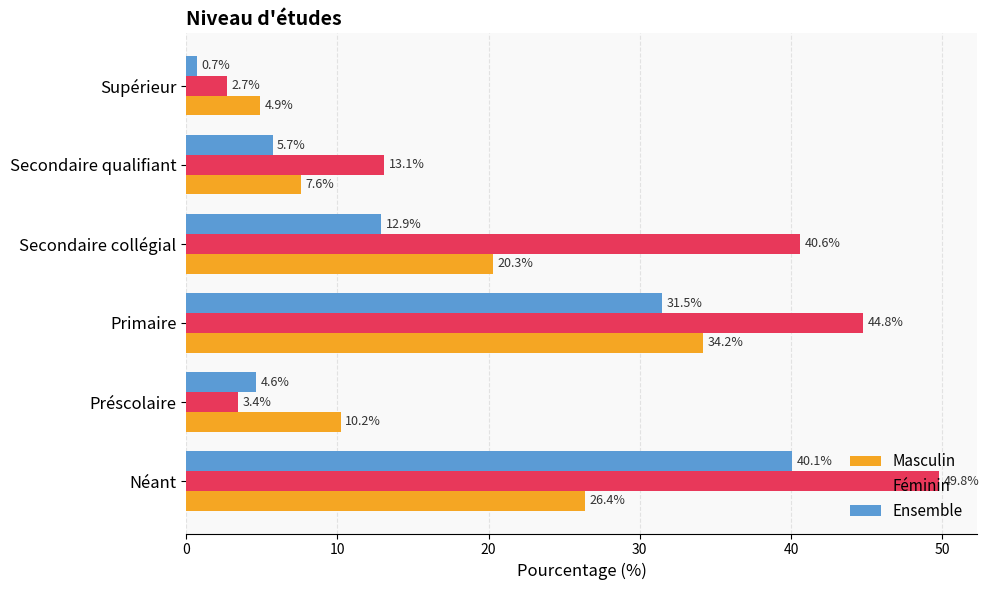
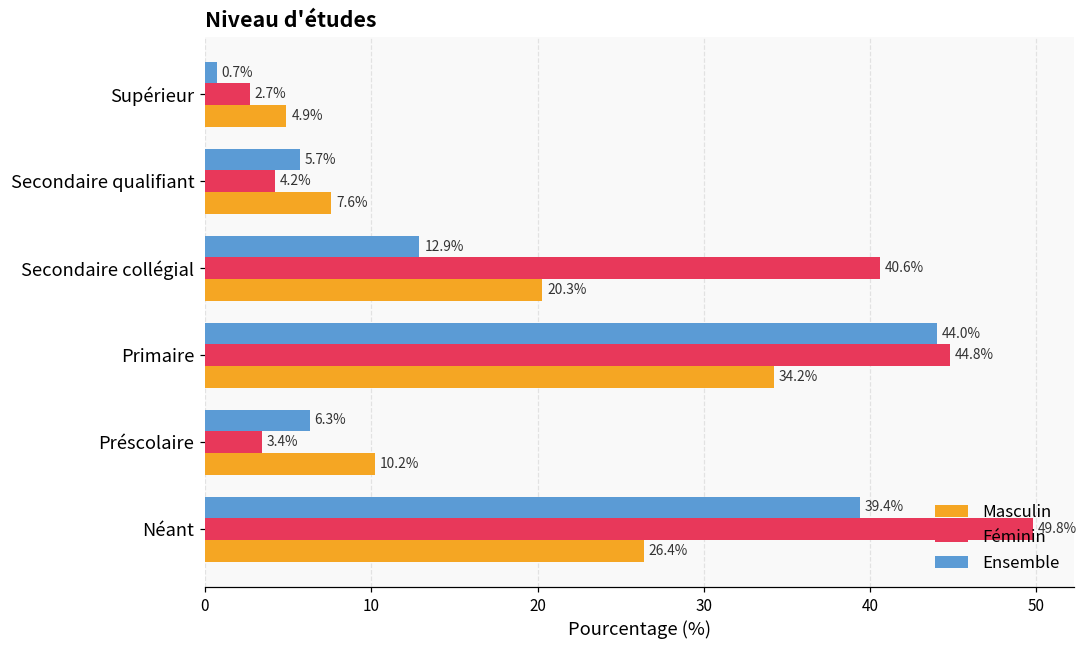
Féminin, Secondaire qualifiant: 13.1% -> 4.2%
Ensemble, Primaire: 31.5% -> 44.0%
Ensemble, Préscolaire: 4.6% -> 6.3%
Ensemble, Néant: 40.1% -> 39.4%
